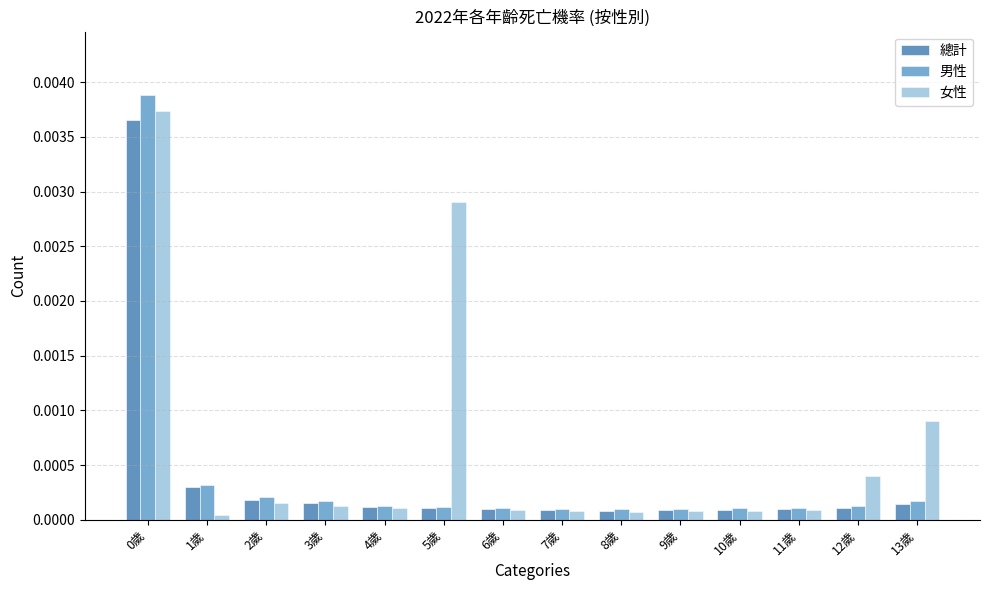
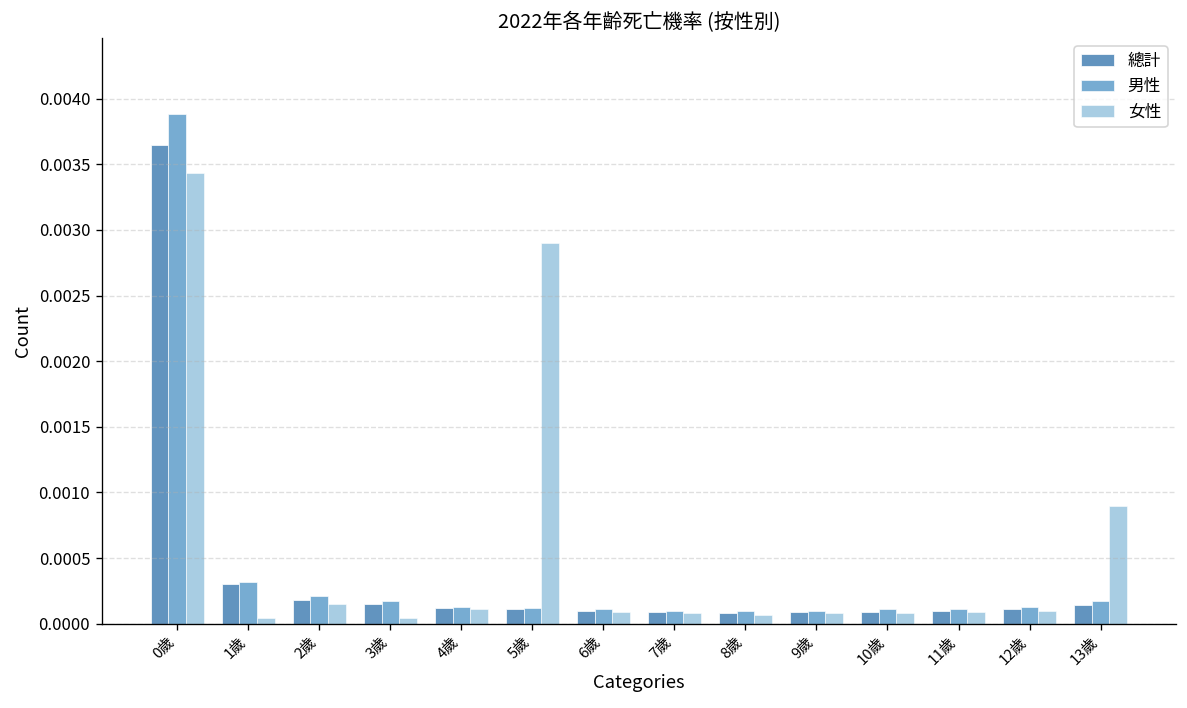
女性, 0歲: 0.00374 -> 0.00343
女性, 3歲: 0.00013 -> 0.00004
女性, 12歲: 0.0004 -> 0.0001
